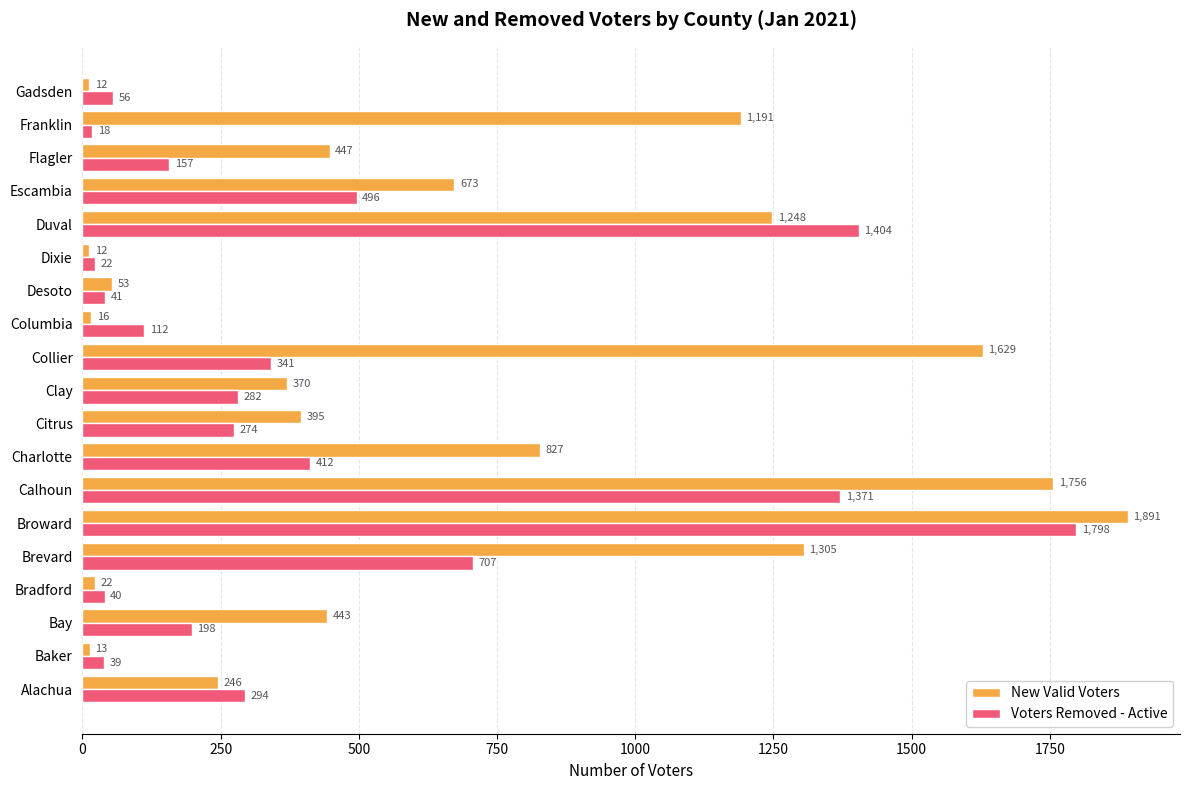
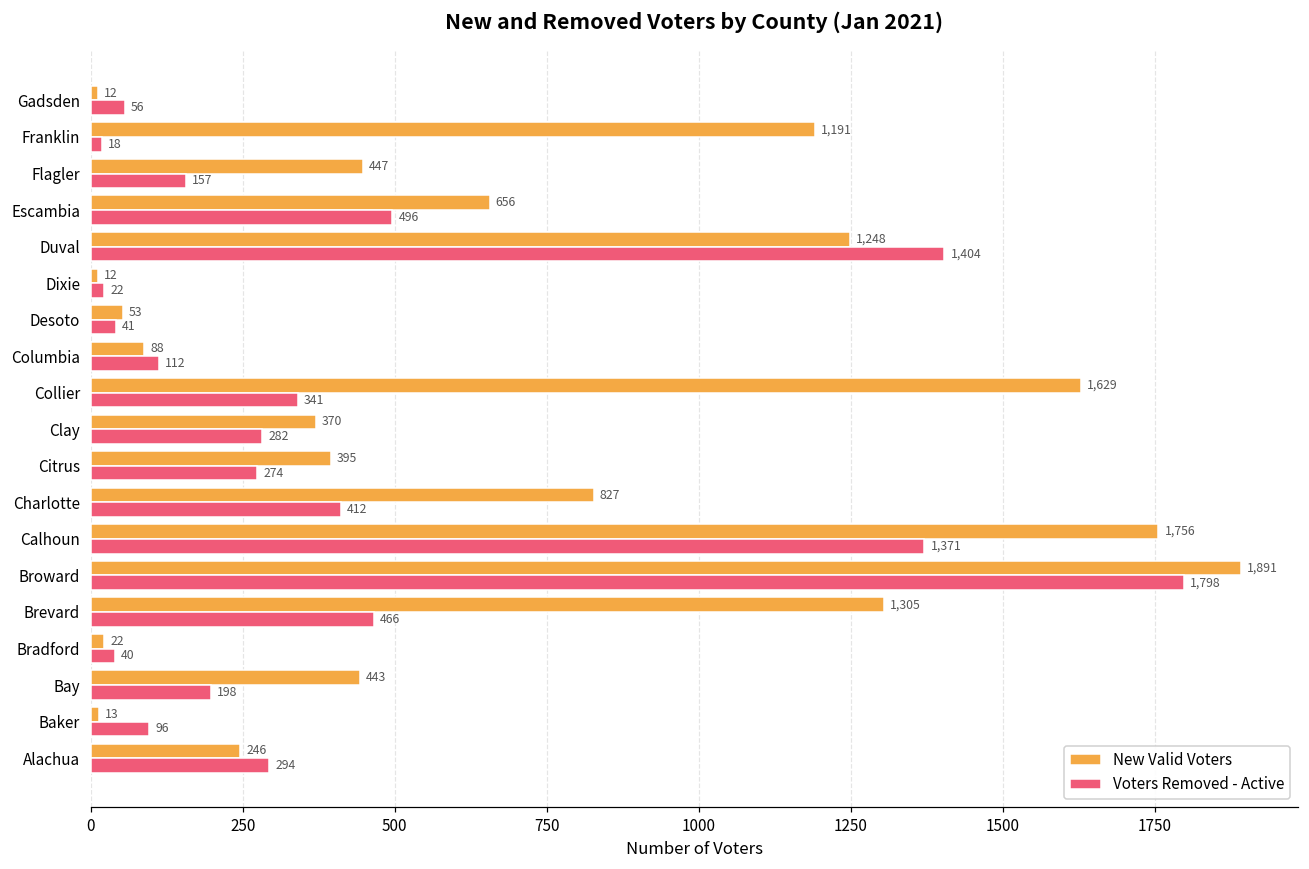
New Valid Voters, Escambia: 673 -> 656
New Valid Voters, Columbia: 16 -> 88
Voters Removed - Active, Brevard: 707 -> 466
Voters Removed - Active, Baker: 39 -> 96
